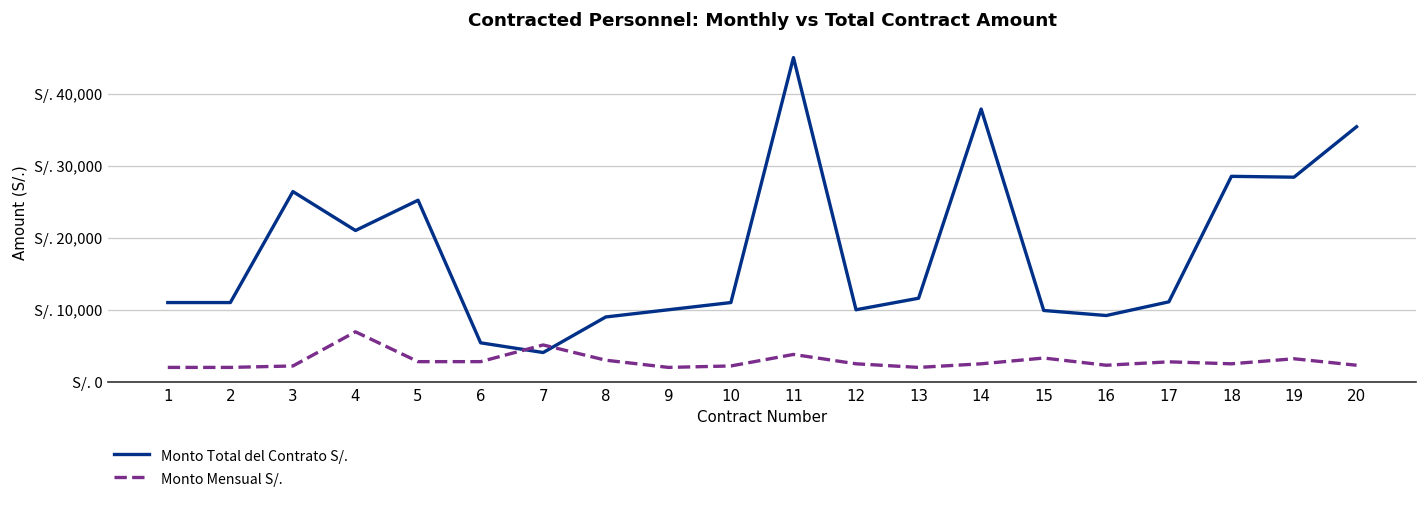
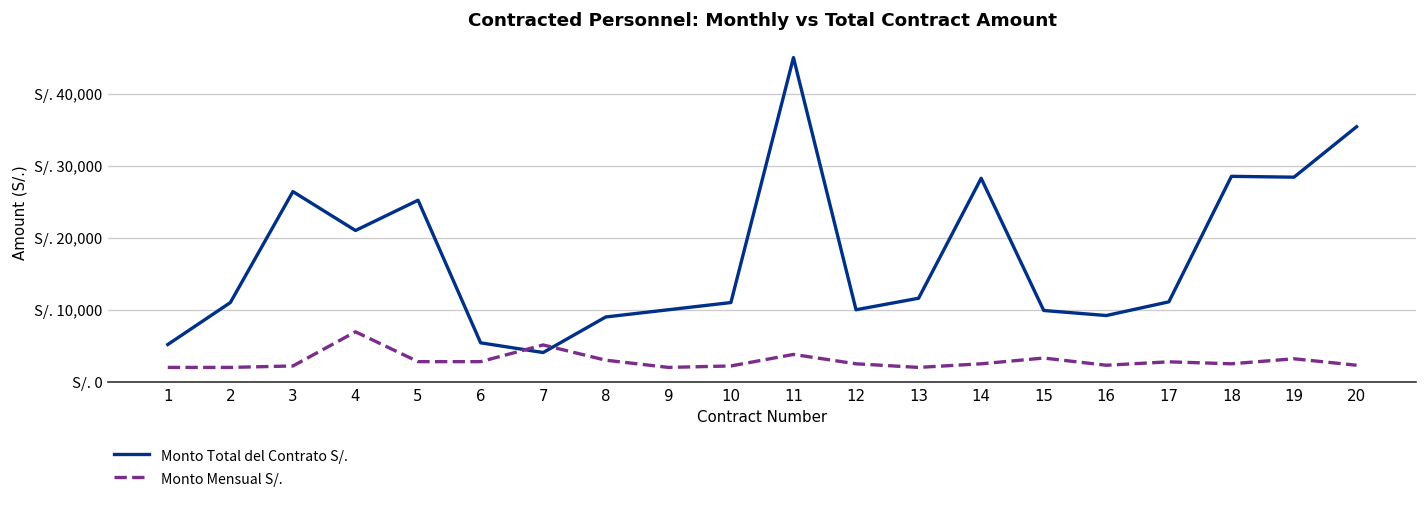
Monto Total del Contrato S/., 1: S/. 11,000 -> S/. 5,000
Monto Total del Contrato S/., 14: S/. 38,000 -> S/. 28,000
